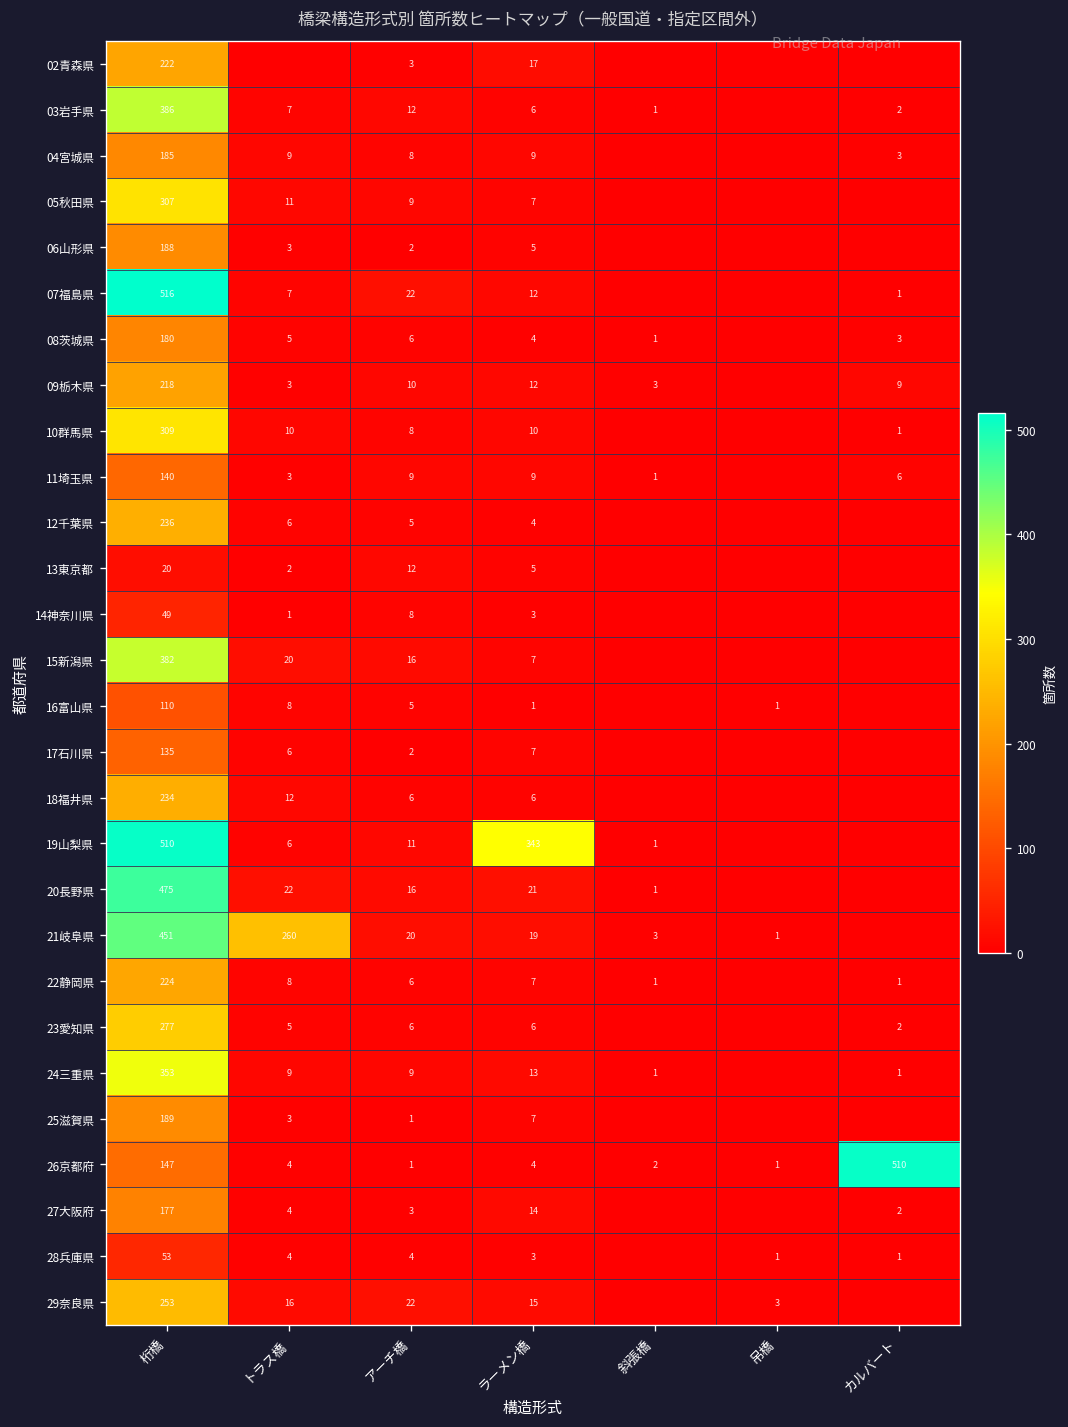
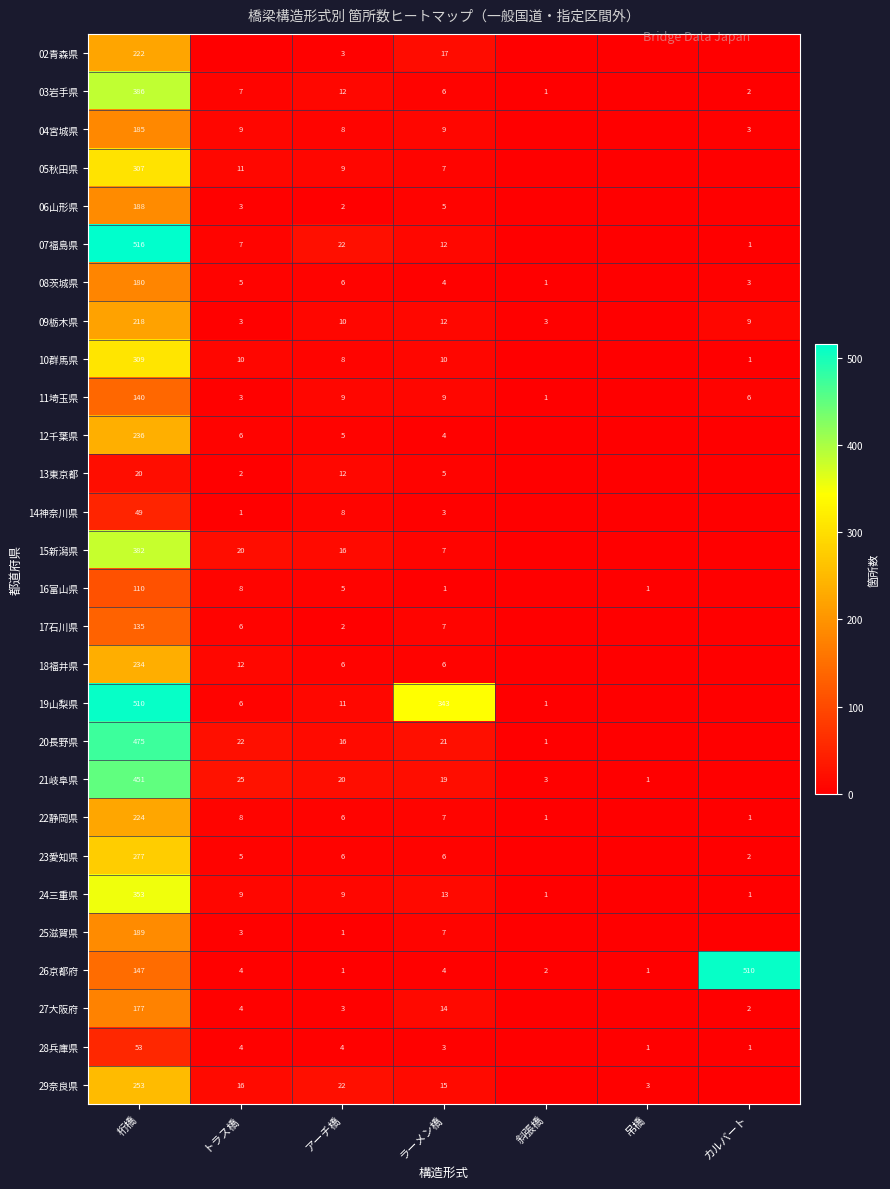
21岐阜県, トラス橋: 260 -> 25
